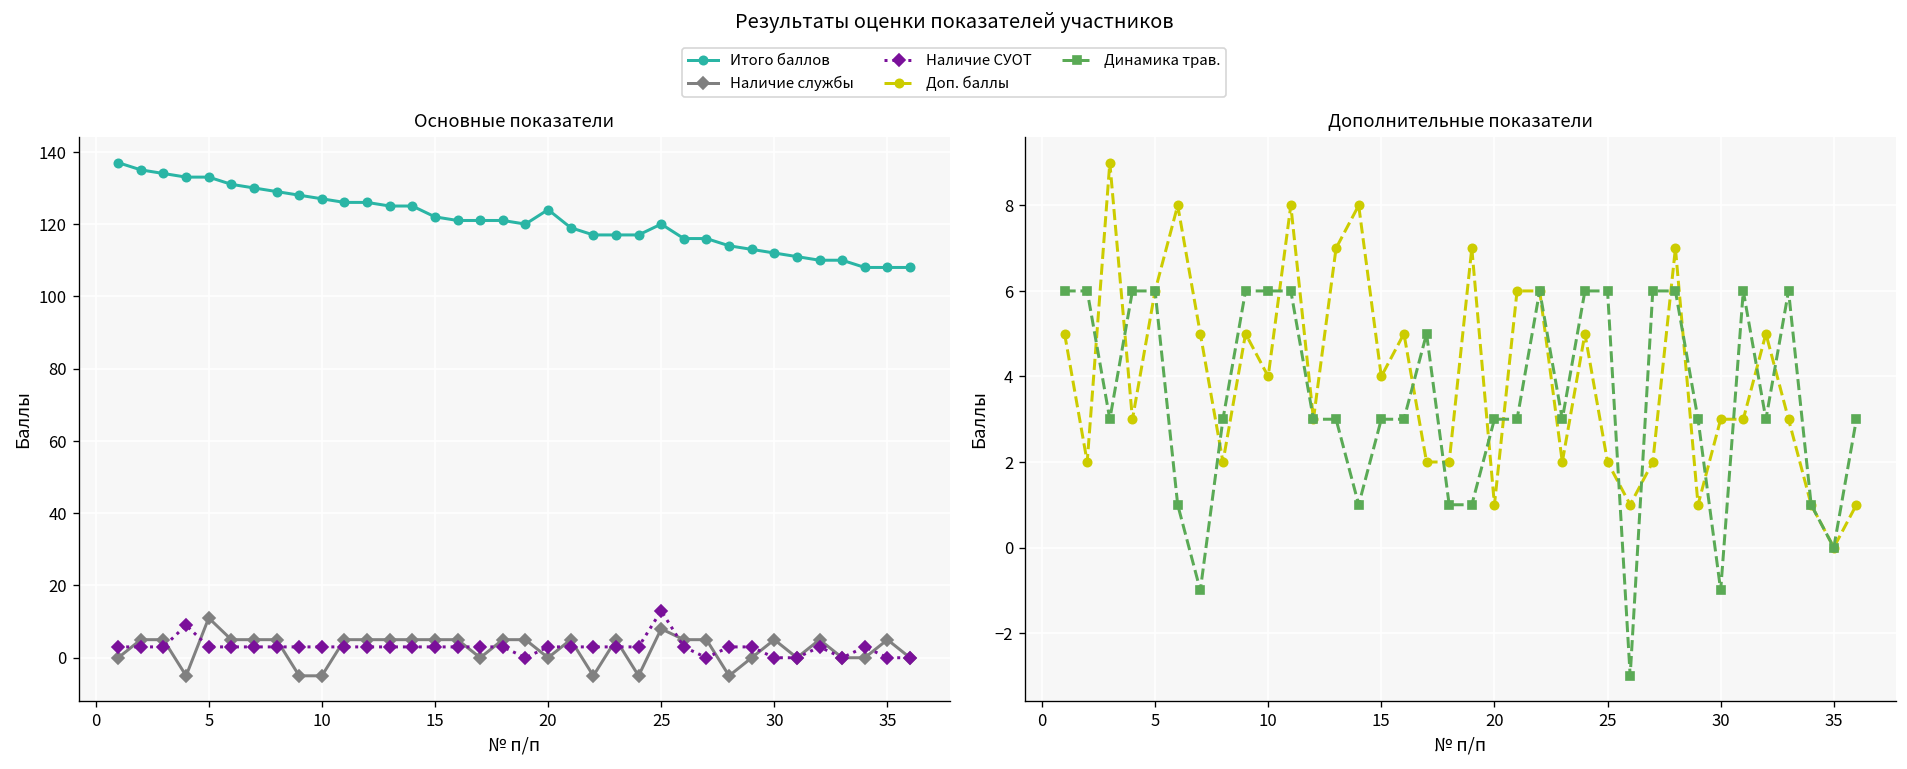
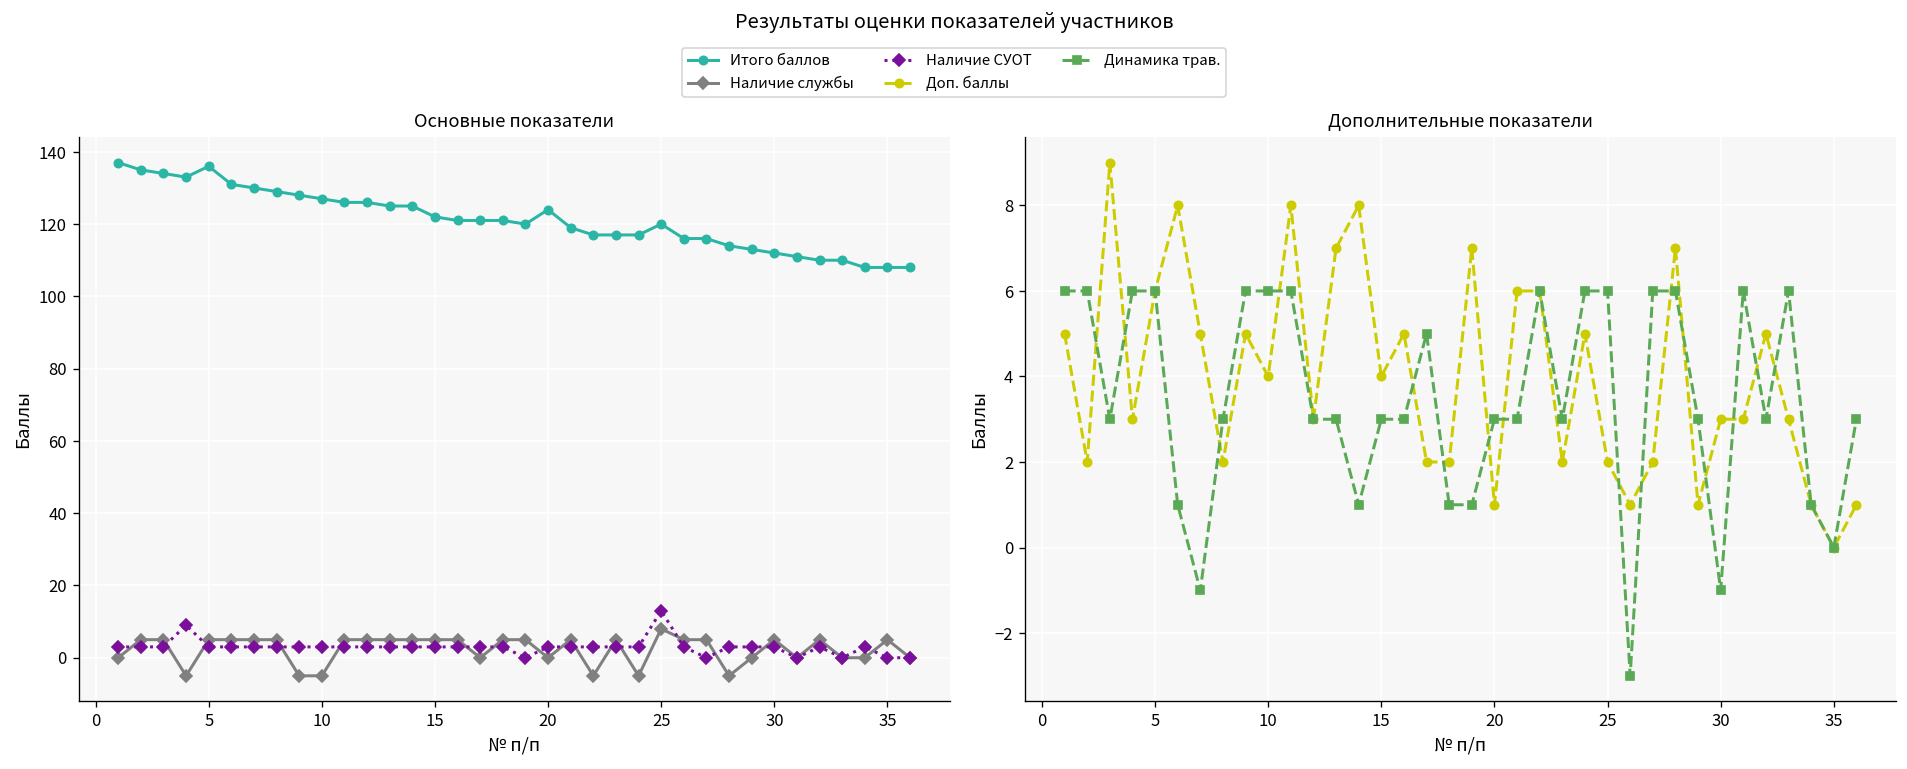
Основные показатели, Итого баллов, 5: 133 -> 136
Основные показатели, Наличие службы, 5: 11 -> 5
Основные показатели, Наличие СУОТ, 30: 0 -> 3
